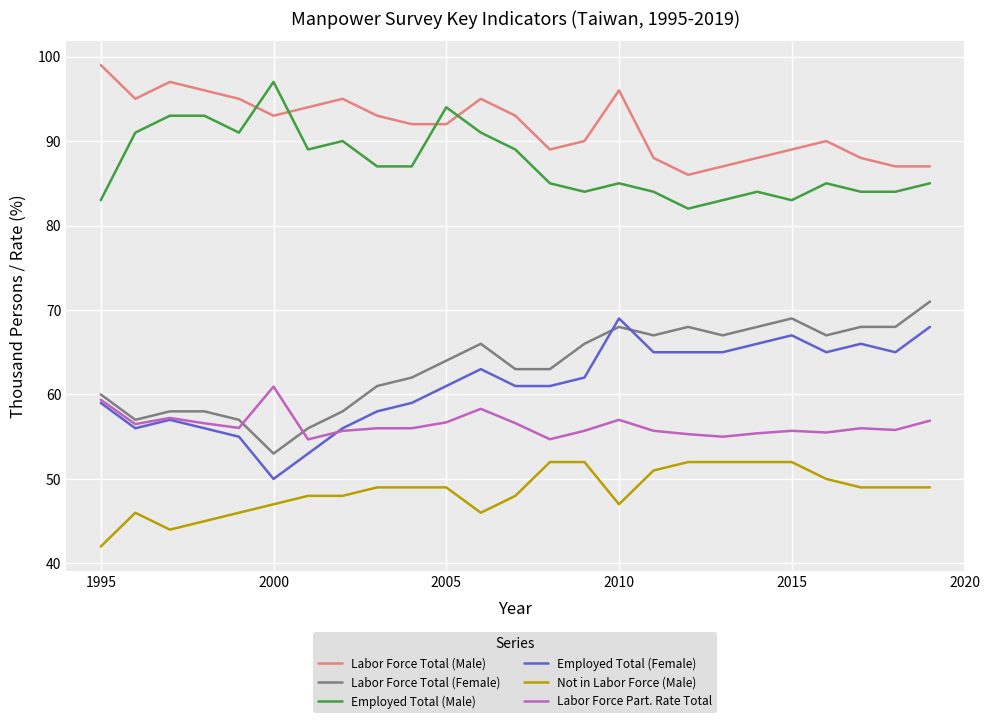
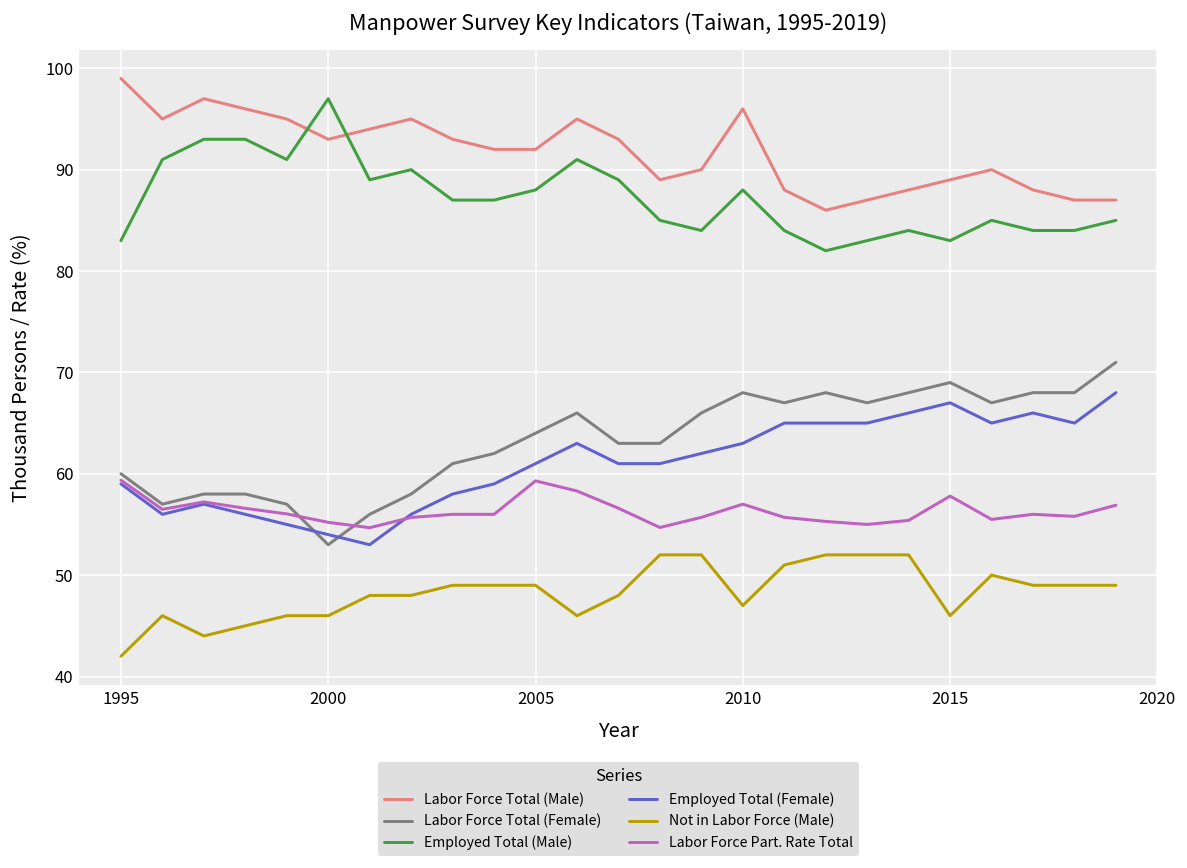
Employed Total (Female), 2000: 50 -> 54
Not in Labor Force (Male), 2000: 47 -> 46
Labor Force Part. Rate Total, 2000: 61 -> 55
Employed Total (Male), 2005: 94 -> 88
Labor Force Part. Rate Total, 2005: 57 -> 59
Employed Total (Male), 2010: 85 -> 88
Employed Total (Female), 2010: 69 -> 63
Not in Labor Force (Male), 2015: 52 -> 46
Labor Force Part. Rate Total, 2015: 56 -> 58
